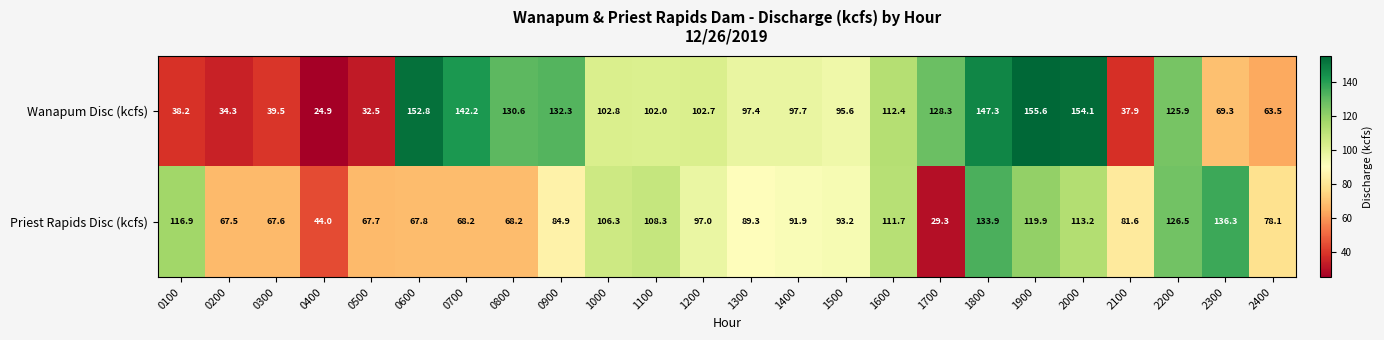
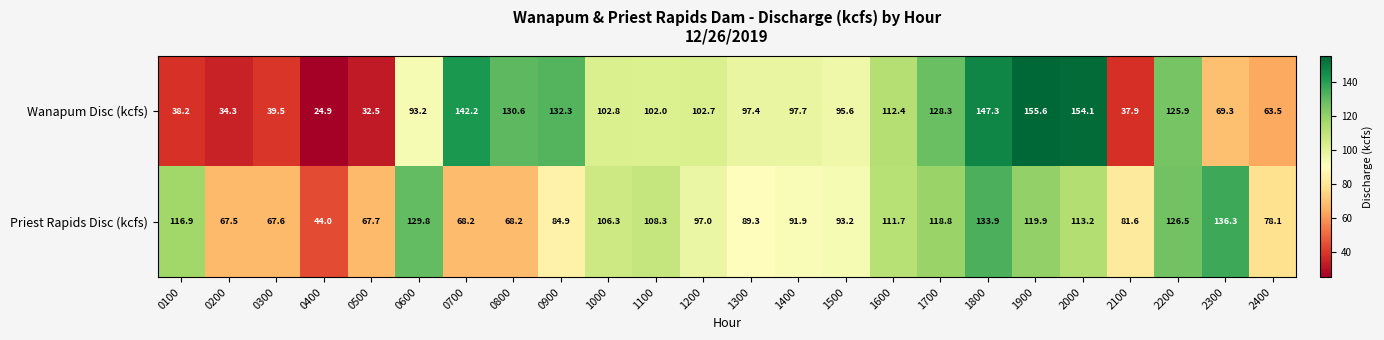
Wanapum Disc (kcfs), 0600: 152.8 -> 93.2
Priest Rapids Disc (kcfs), 0600: 67.8 -> 129.8
Priest Rapids Disc (kcfs), 1700: 29.3 -> 118.8
